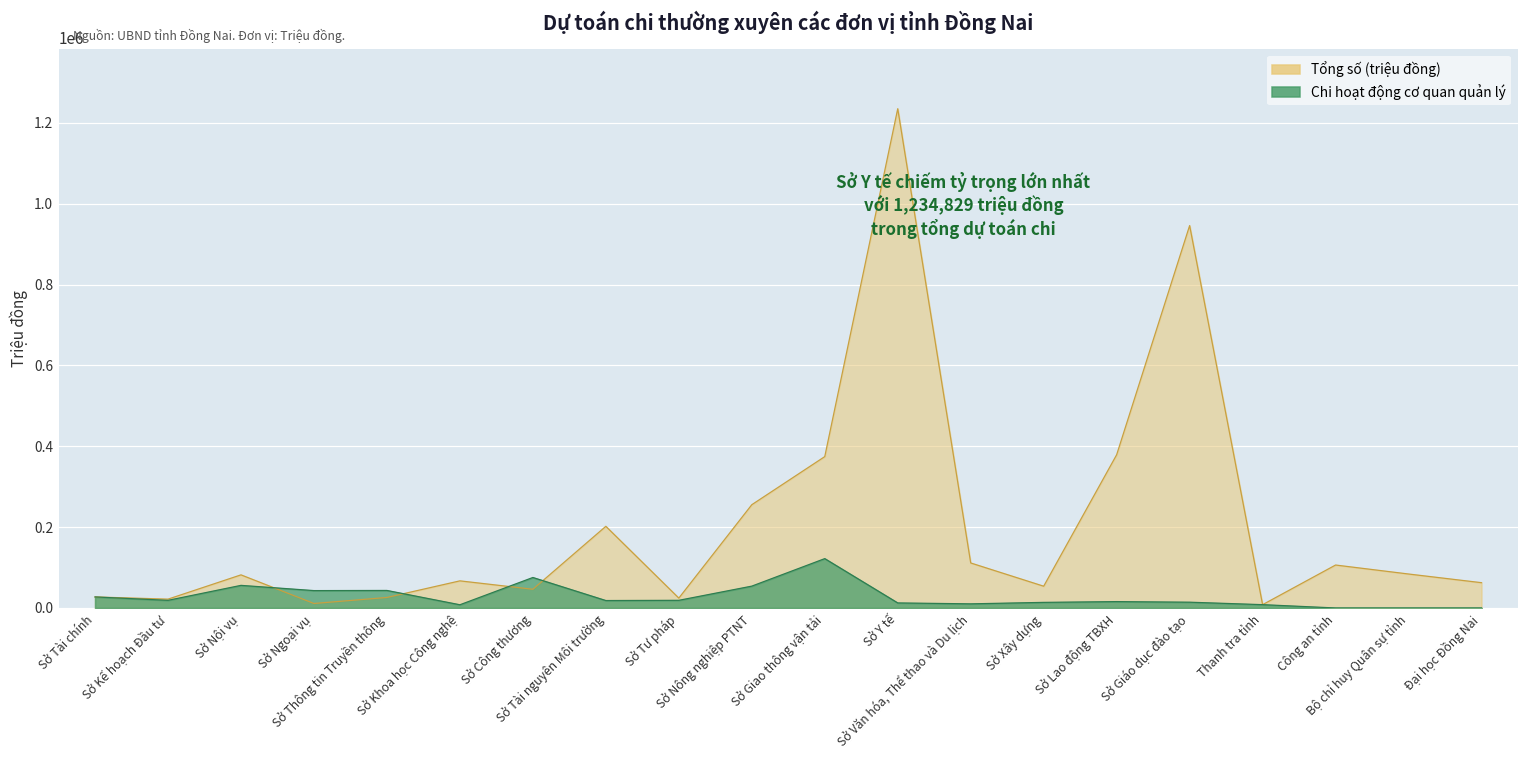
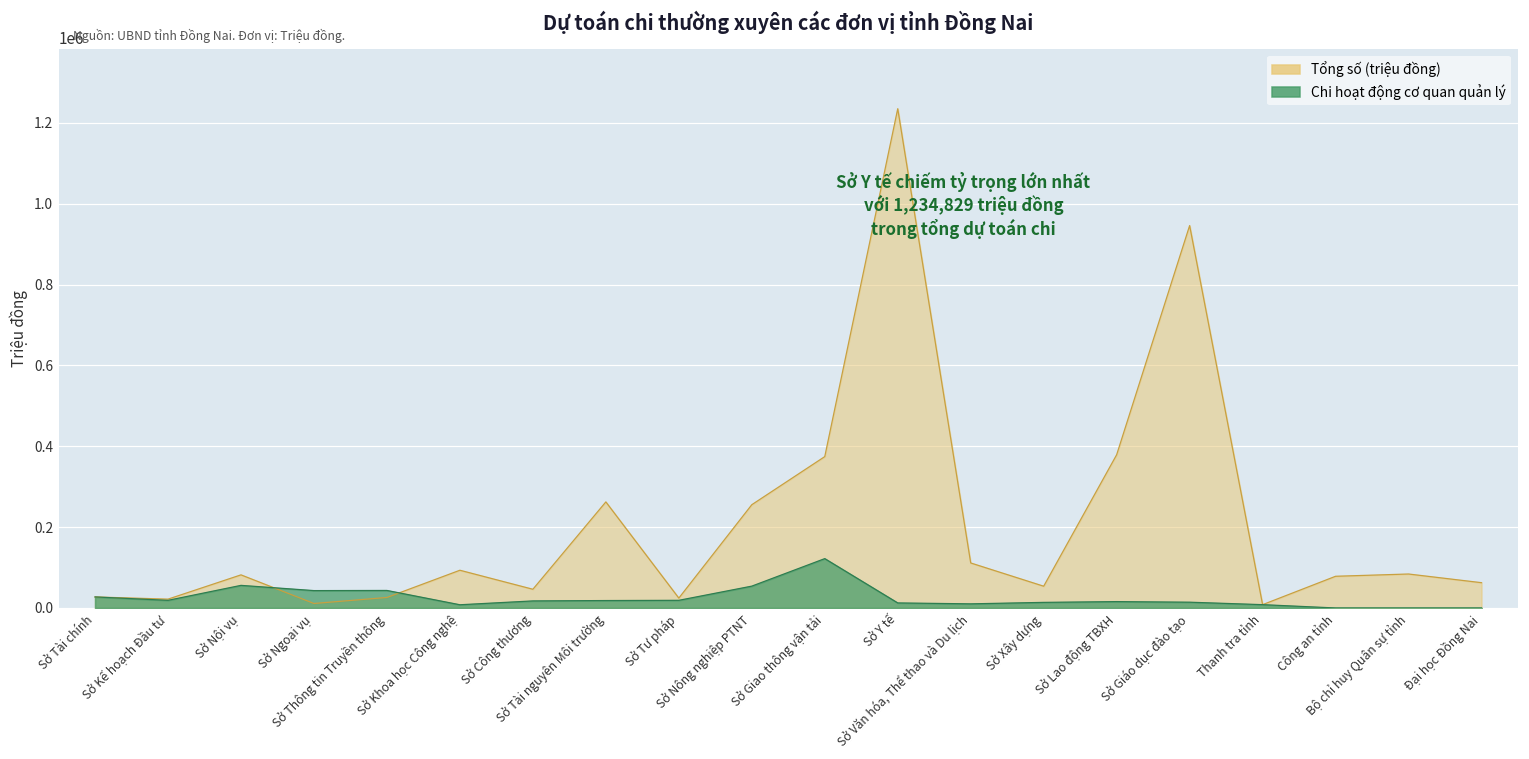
Tổng số (triệu đồng), Sở Khoa học Công nghệ: 70000 -> 90000
Chi hoạt động cơ quan quản lý, Sở Công thương: 80000 -> 20000
Tổng số (triệu đồng), Sở Tài nguyên Môi trường: 200000 -> 260000
Tổng số (triệu đồng), Công an tỉnh: 110000 -> 80000
